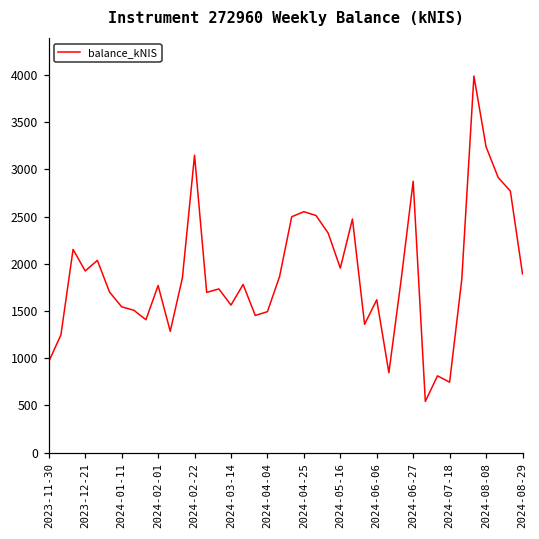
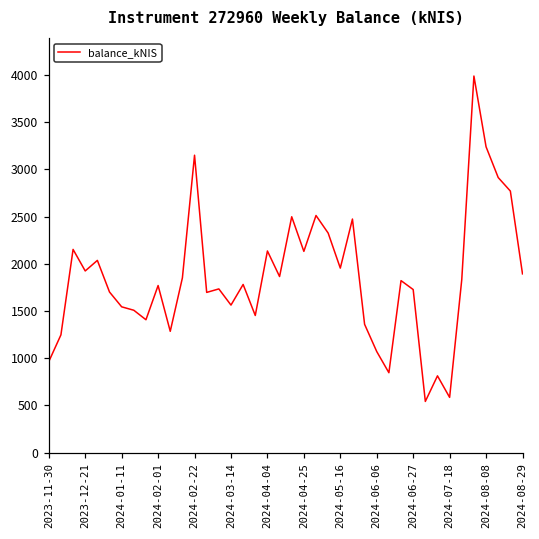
2024-04-04: 1500 -> 2100
2024-04-25: 2600 -> 2100
2024-06-06: 1600 -> 1100
2024-06-27: 2900 -> 1700
2024-07-18: 700 -> 600
